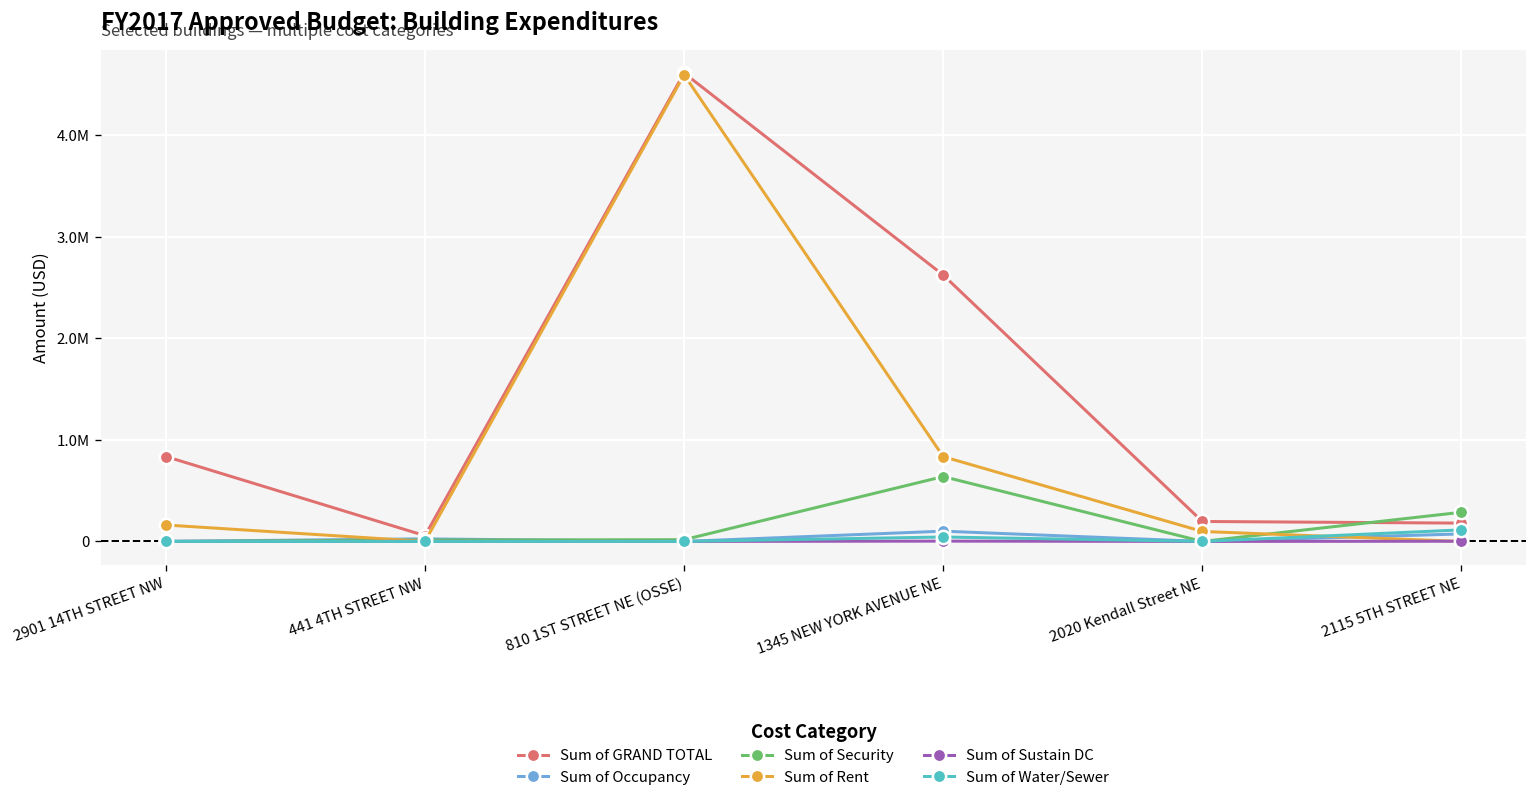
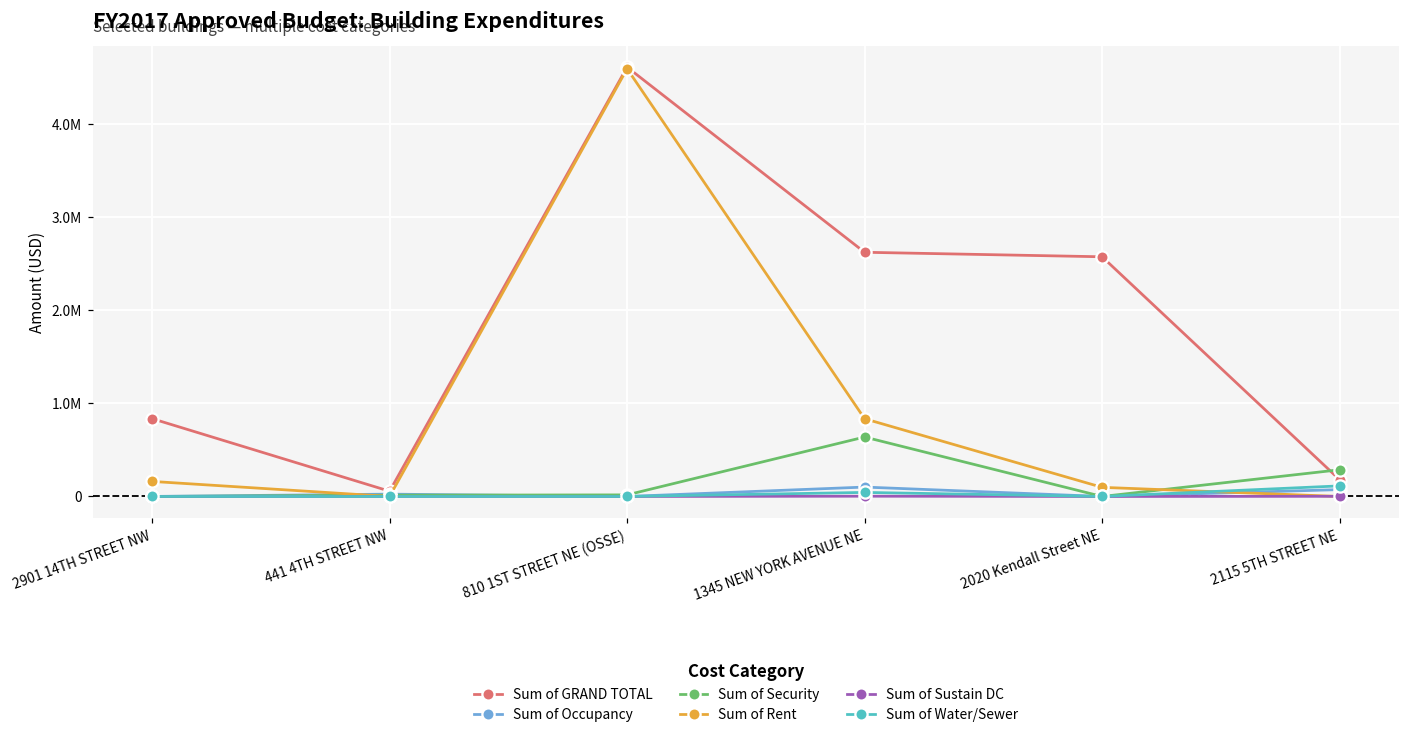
Sum of GRAND TOTAL, 2020 Kendall Street NE: 200000 -> 2600000
